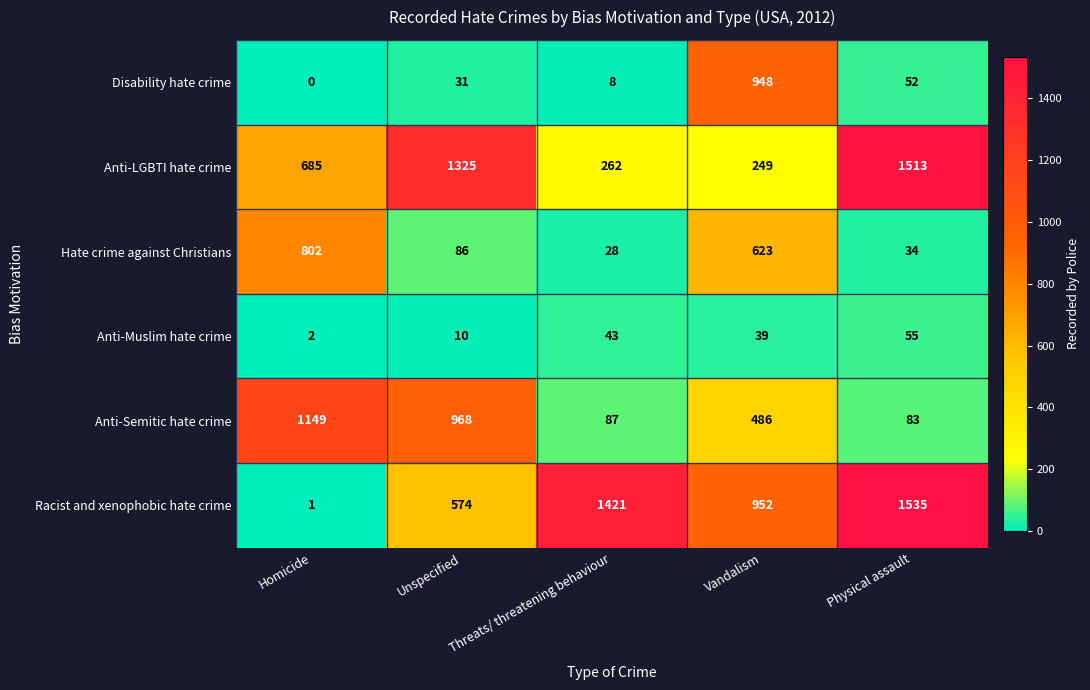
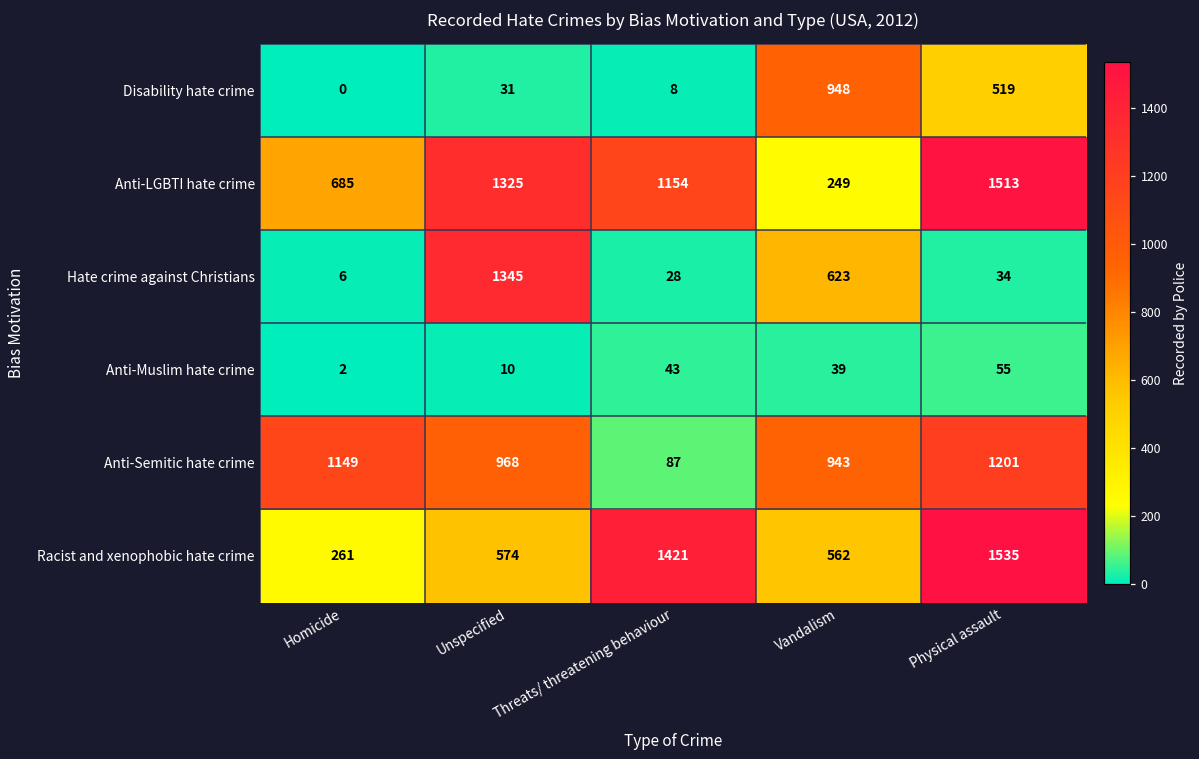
Disability hate crime, Physical assault: 52 -> 519
Anti-LGBTI hate crime, Threats/ threatening behaviour: 262 -> 1154
Hate crime against Christians, Homicide: 802 -> 6
Hate crime against Christians, Unspecified: 86 -> 1345
Anti-Semitic hate crime, Vandalism: 486 -> 943
Anti-Semitic hate crime, Physical assault: 83 -> 1201
Racist and xenophobic hate crime, Homicide: 1 -> 261
Racist and xenophobic hate crime, Vandalism: 952 -> 562
